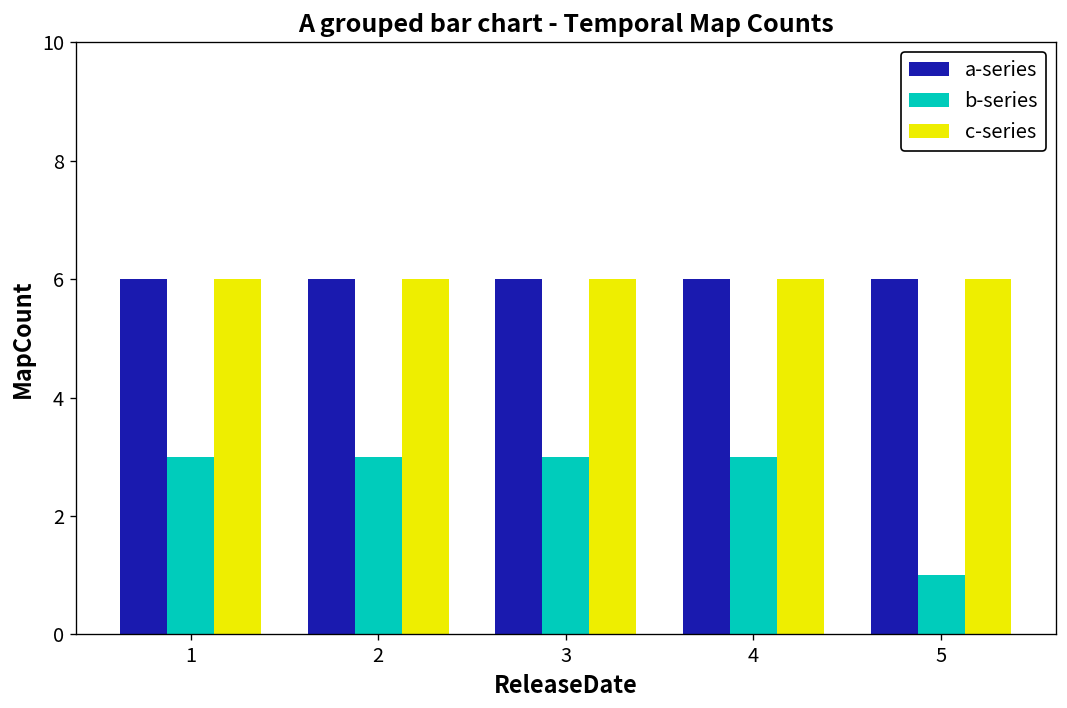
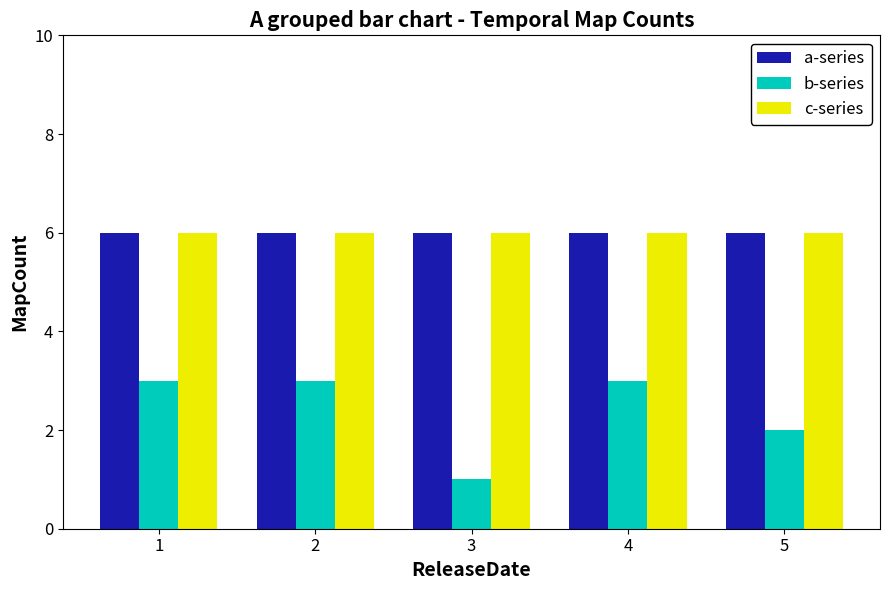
b-series, 3: 3 -> 1
b-series, 5: 1 -> 2
